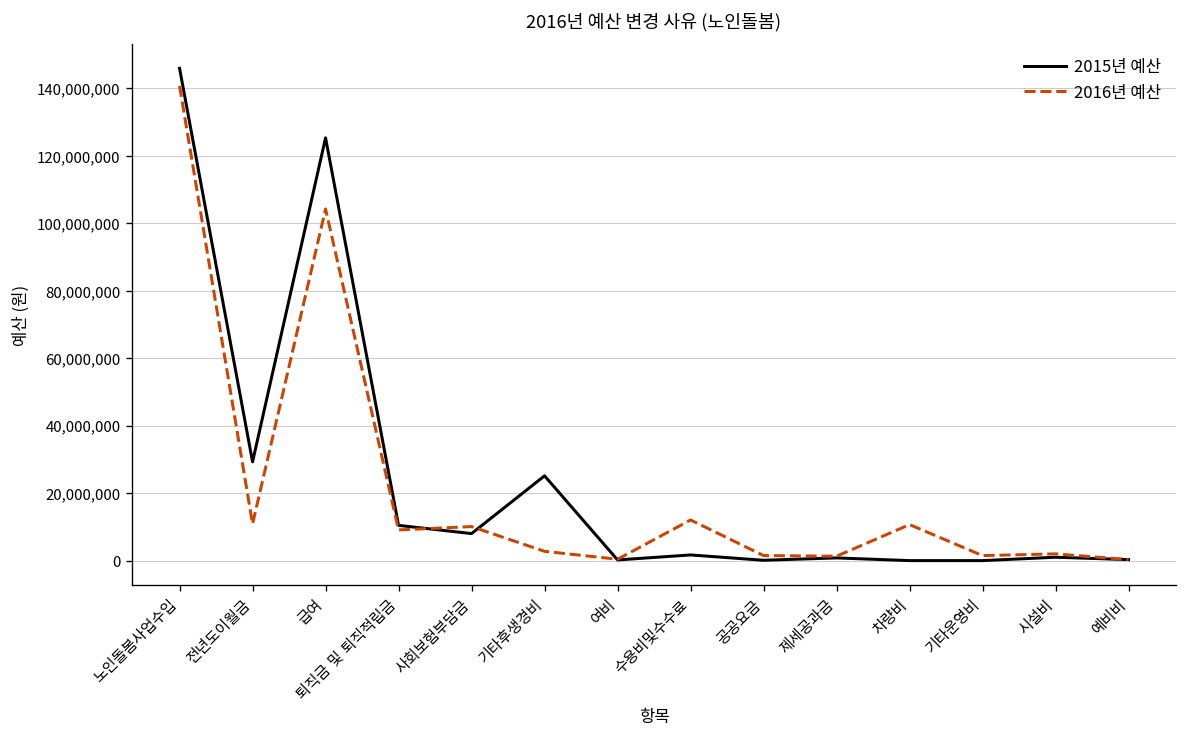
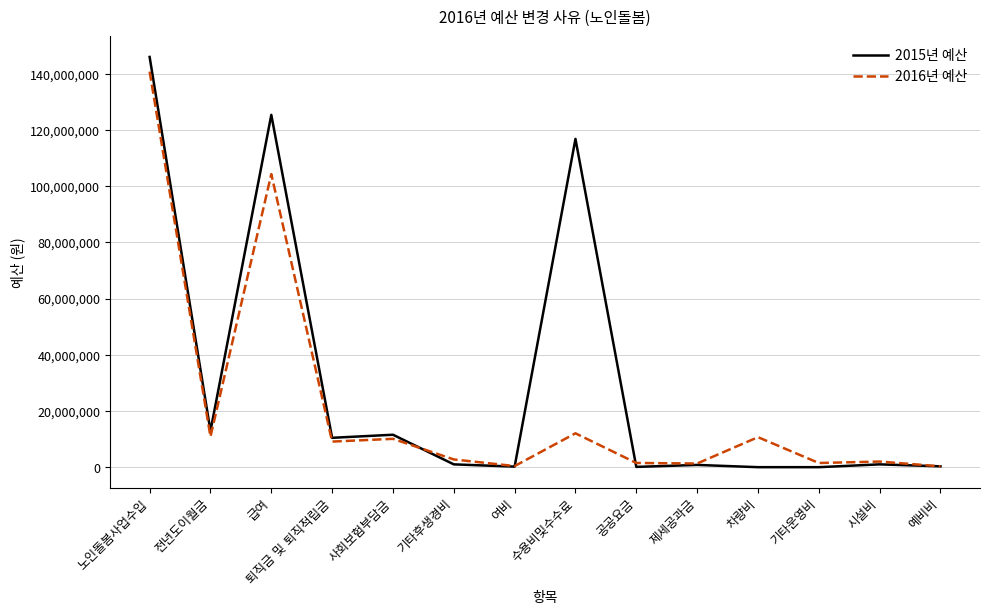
2015년 예산, 전년도이월금: 29,000,000 -> 13,000,000
2015년 예산, 사회보험부담금: 8,000,000 -> 12,000,000
2015년 예산, 기타후생경비: 25,000,000 -> 1,000,000
2015년 예산, 수용비및수수료: 2,000,000 -> 117,000,000
